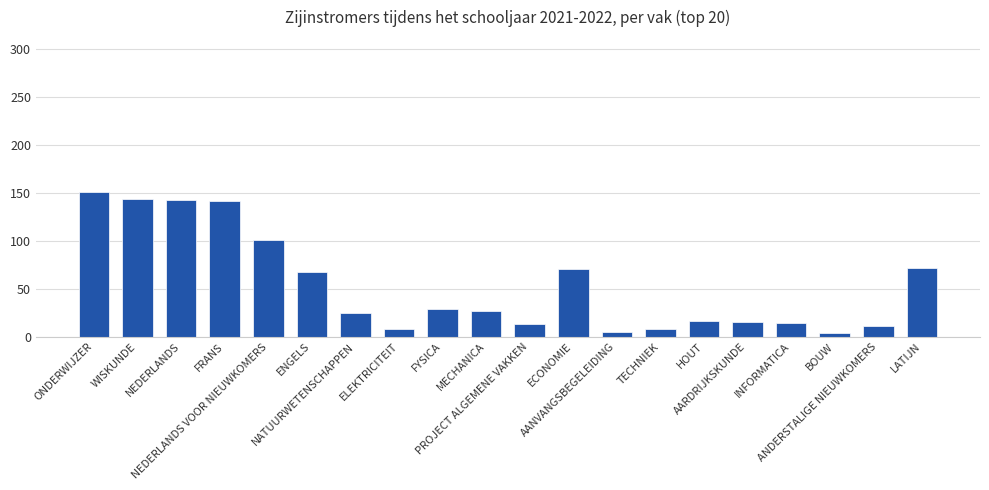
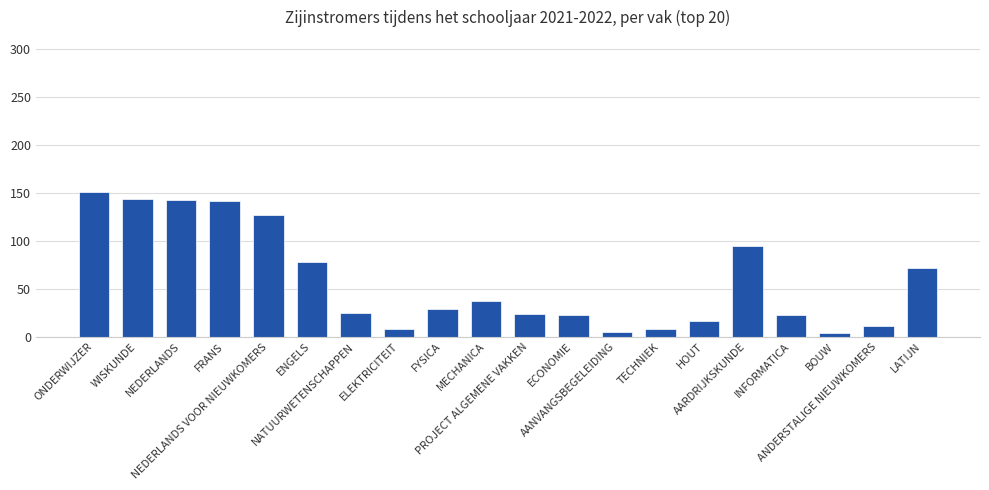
NEDERLANDS VOOR NIEUWKOMERS: 100 -> 130
ENGELS: 70 -> 80
MECHANICA: 30 -> 40
PROJECT ALGEMENE VAKKEN: 10 -> 20
ECONOMIE: 70 -> 20
AARDRIJKSKUNDE: 20 -> 100
INFORMATICA: 10 -> 20
